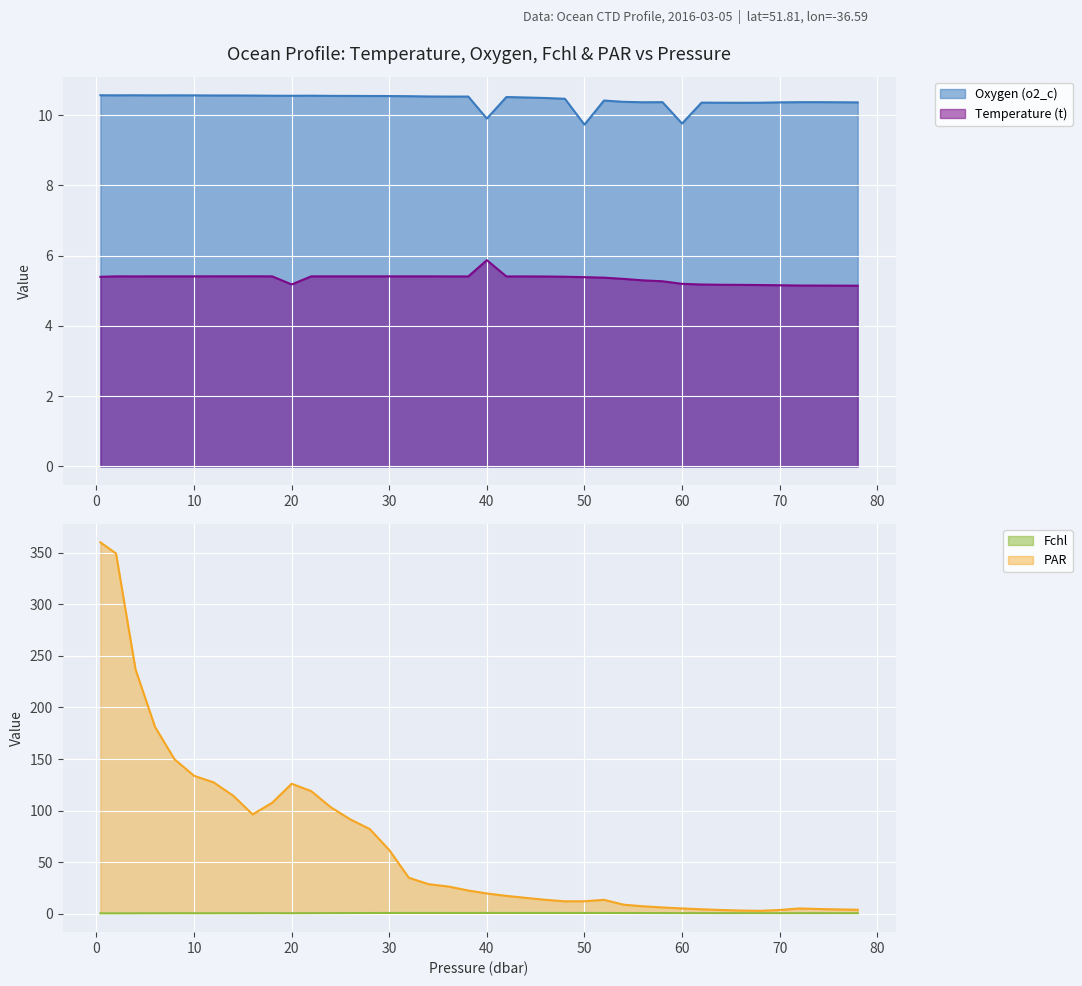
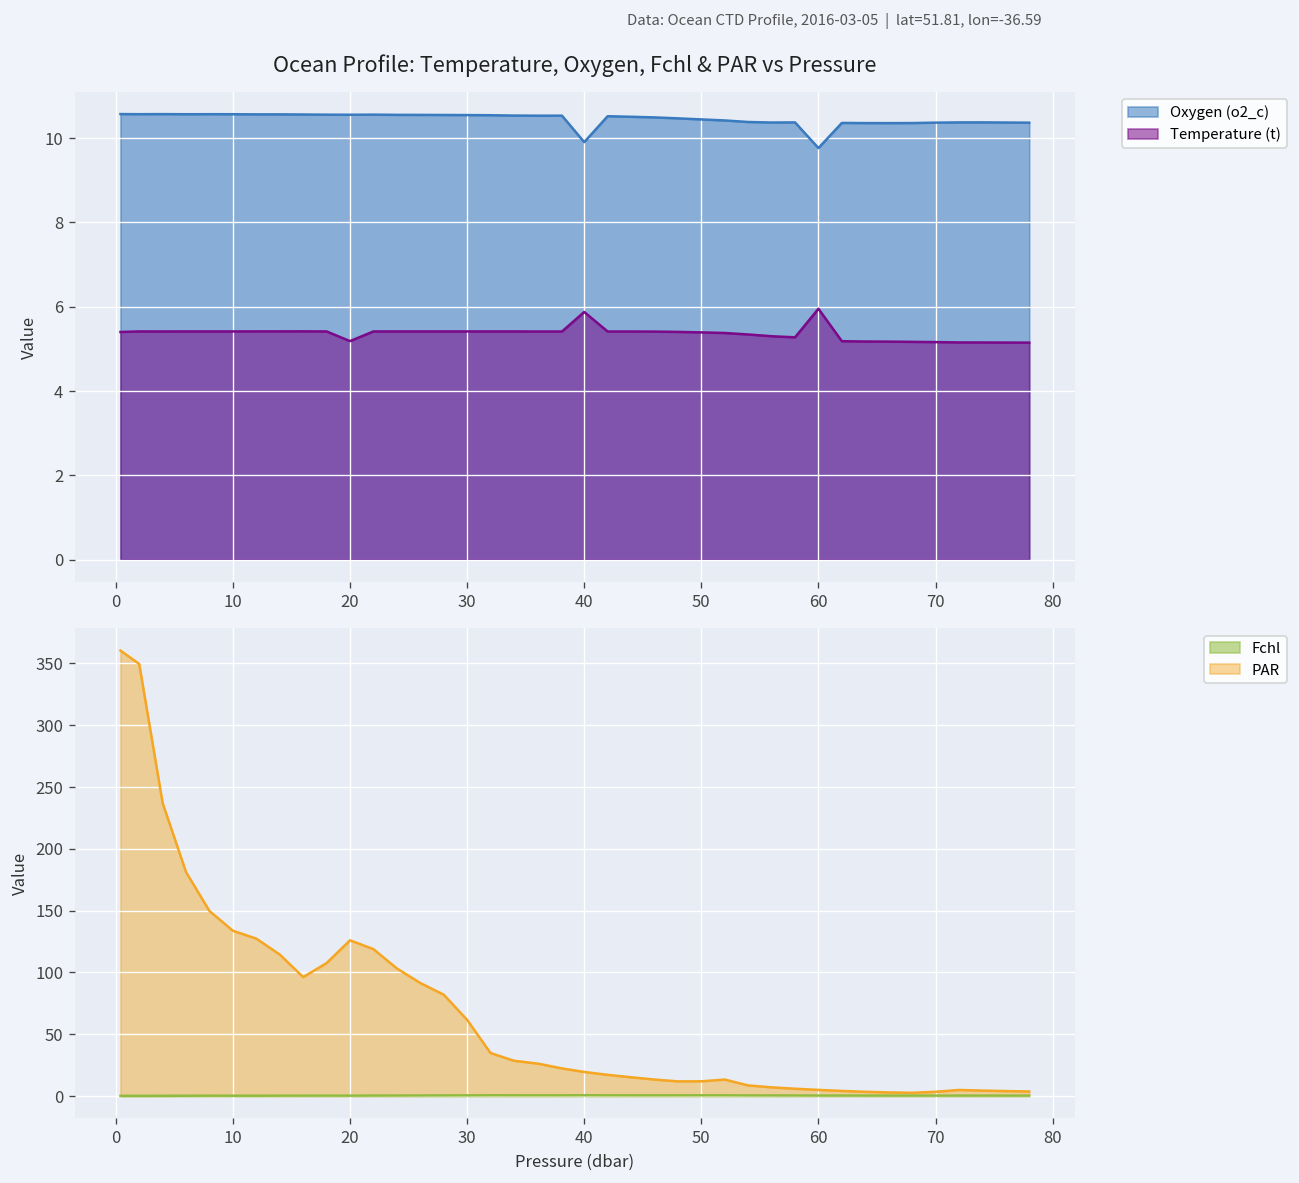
Ocean Profile: Temperature, Oxygen, Fchl & PAR vs Pressure, Oxygen (o2_c), 50: 9.7 -> 10.4
Ocean Profile: Temperature, Oxygen, Fchl & PAR vs Pressure, Temperature (t), 60: 5.2 -> 5.9
